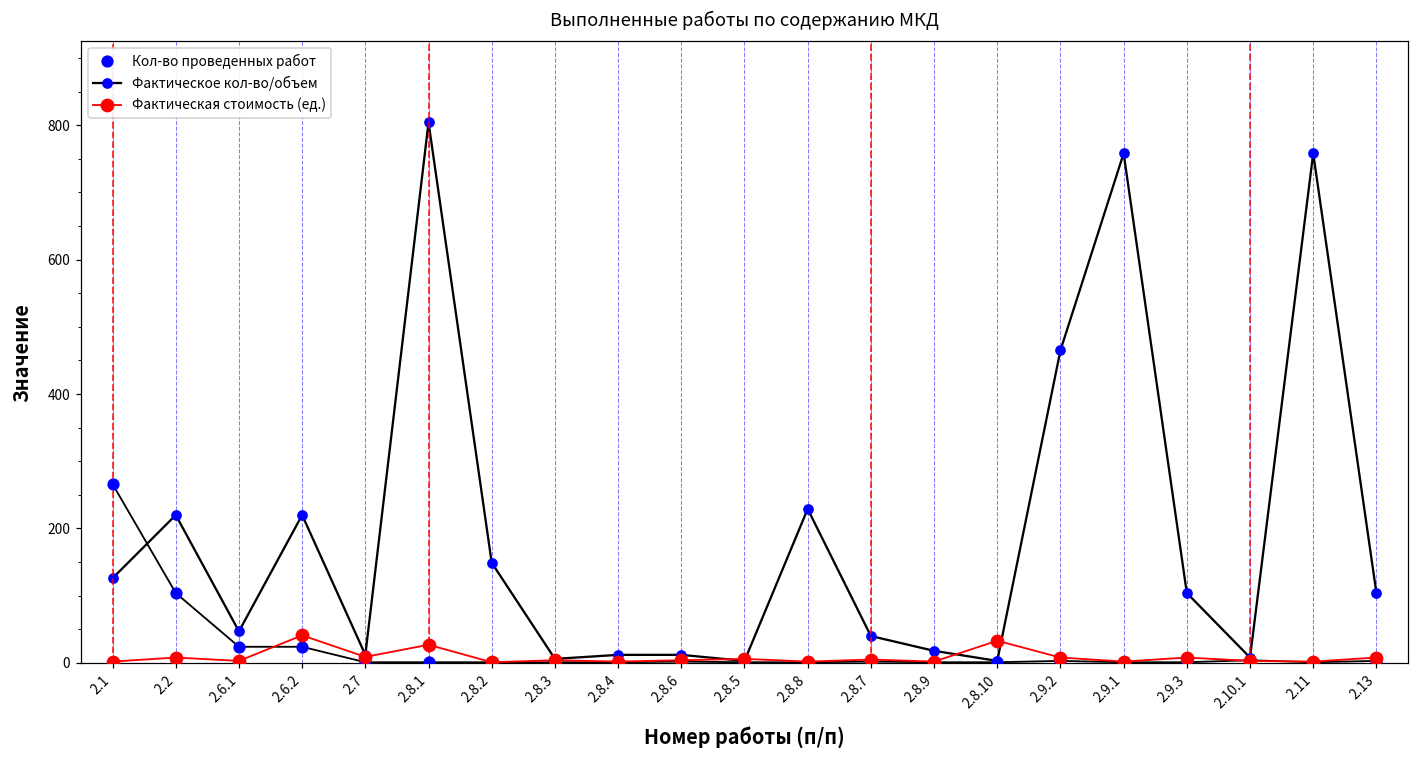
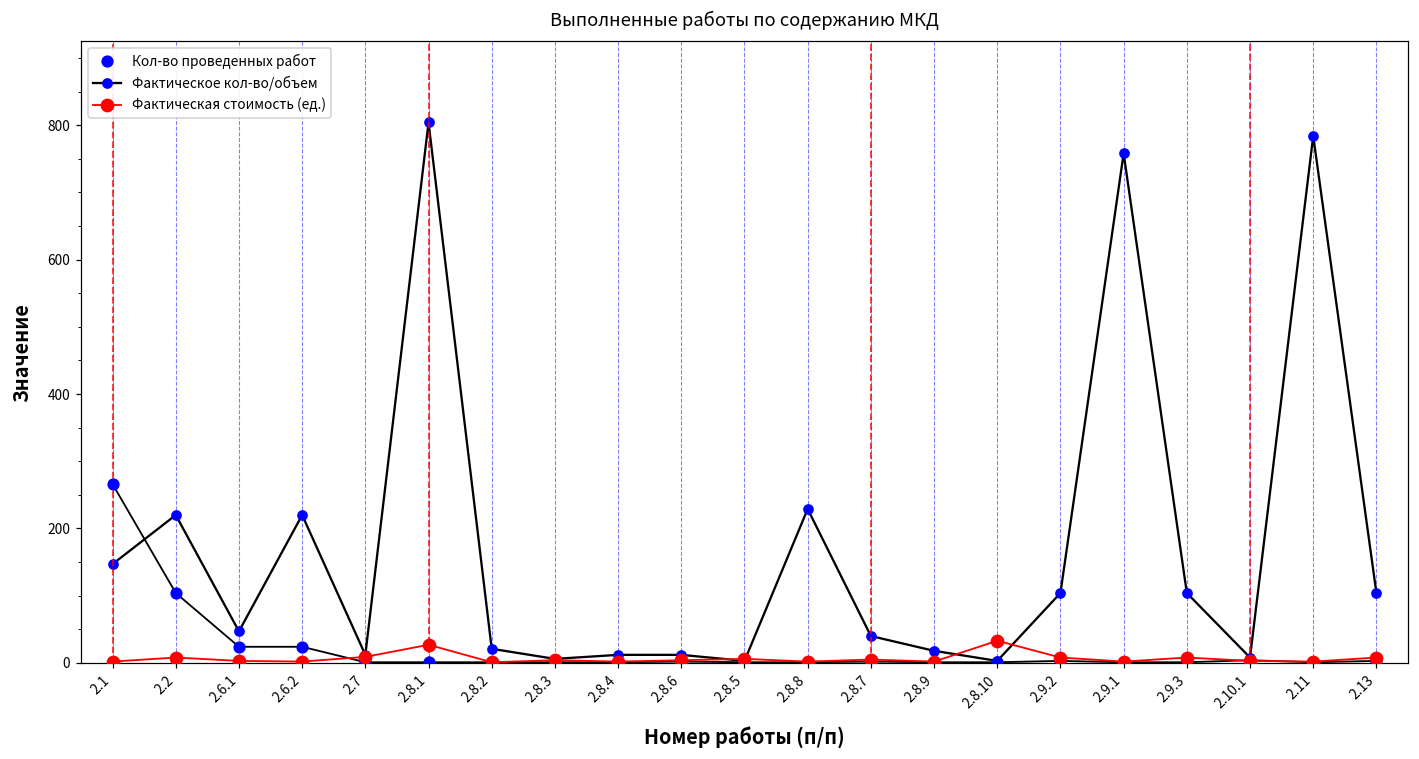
Фактическое кол-во/объем, 2.1: 130 -> 150
Фактическая стоимость (ед.), 2.6.2: 40 -> 0
Фактическое кол-во/объем, 2.8.2: 150 -> 20
Фактическое кол-во/объем, 2.9.2: 470 -> 100
Фактическое кол-во/объем, 2.11: 760 -> 780
